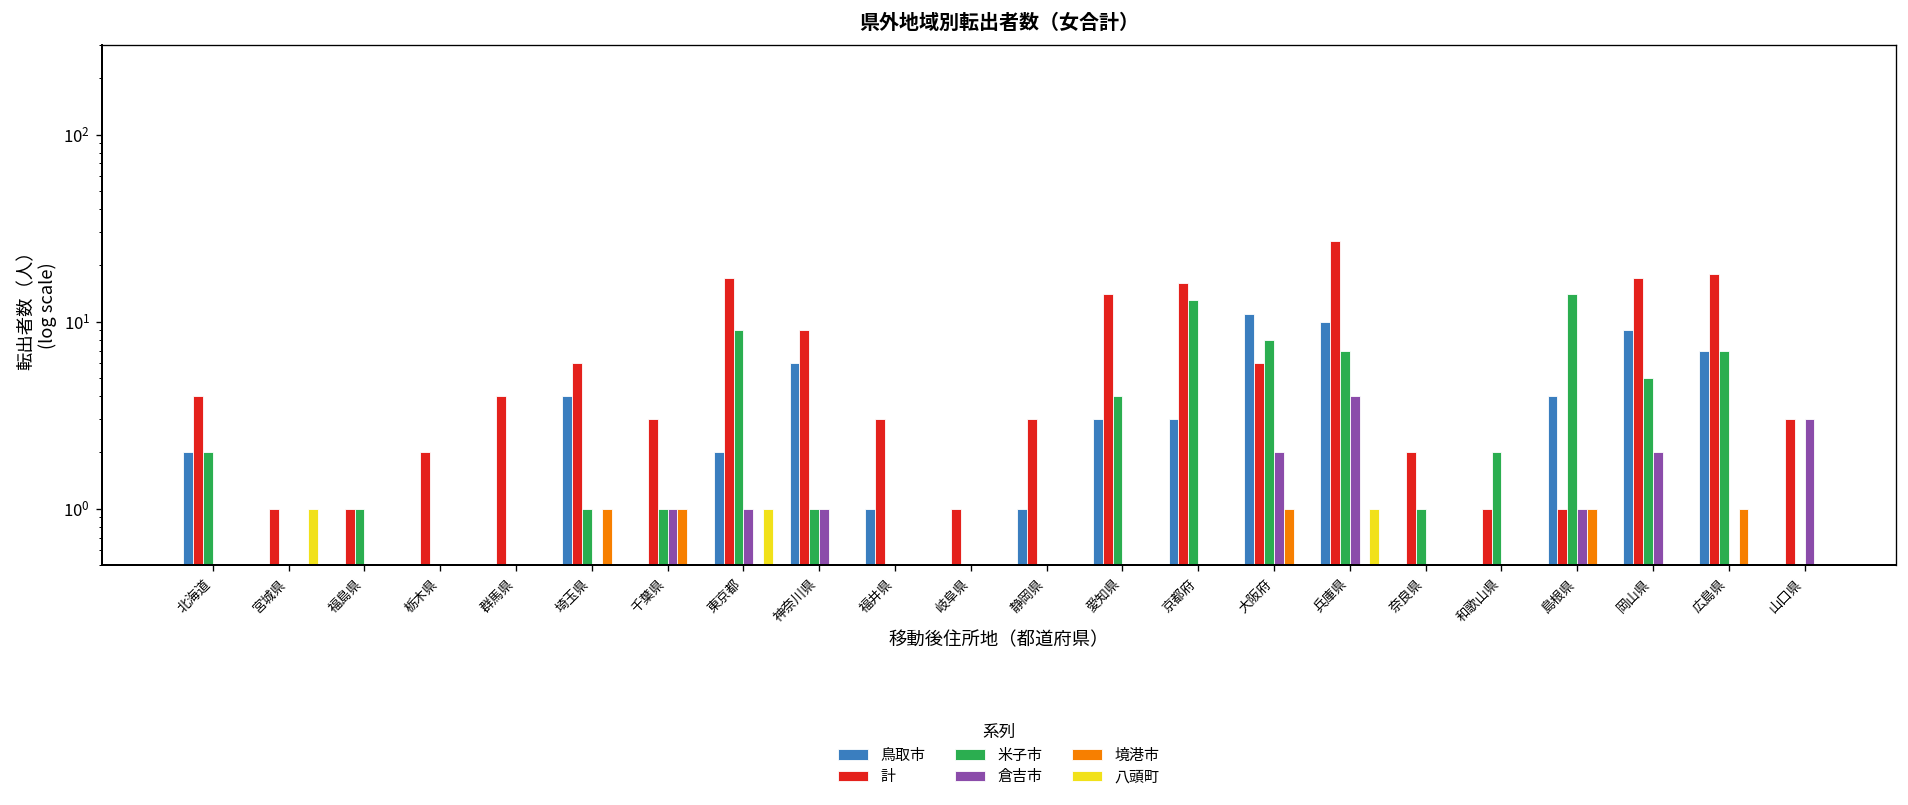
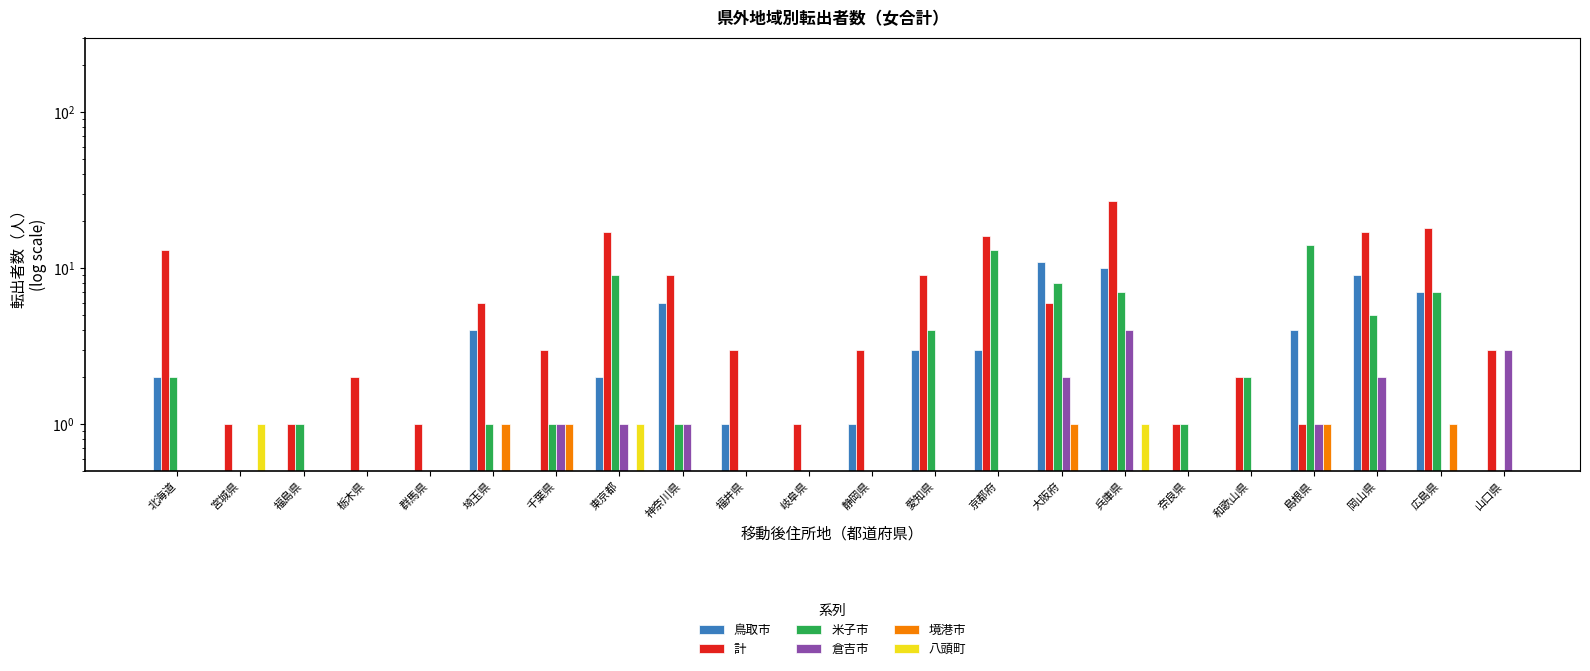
計, 北海道: 4 -> 13
計, 群馬県: 4 -> 1
計, 愛知県: 14 -> 9
計, 奈良県: 2 -> 1
計, 和歌山県: 1 -> 2
